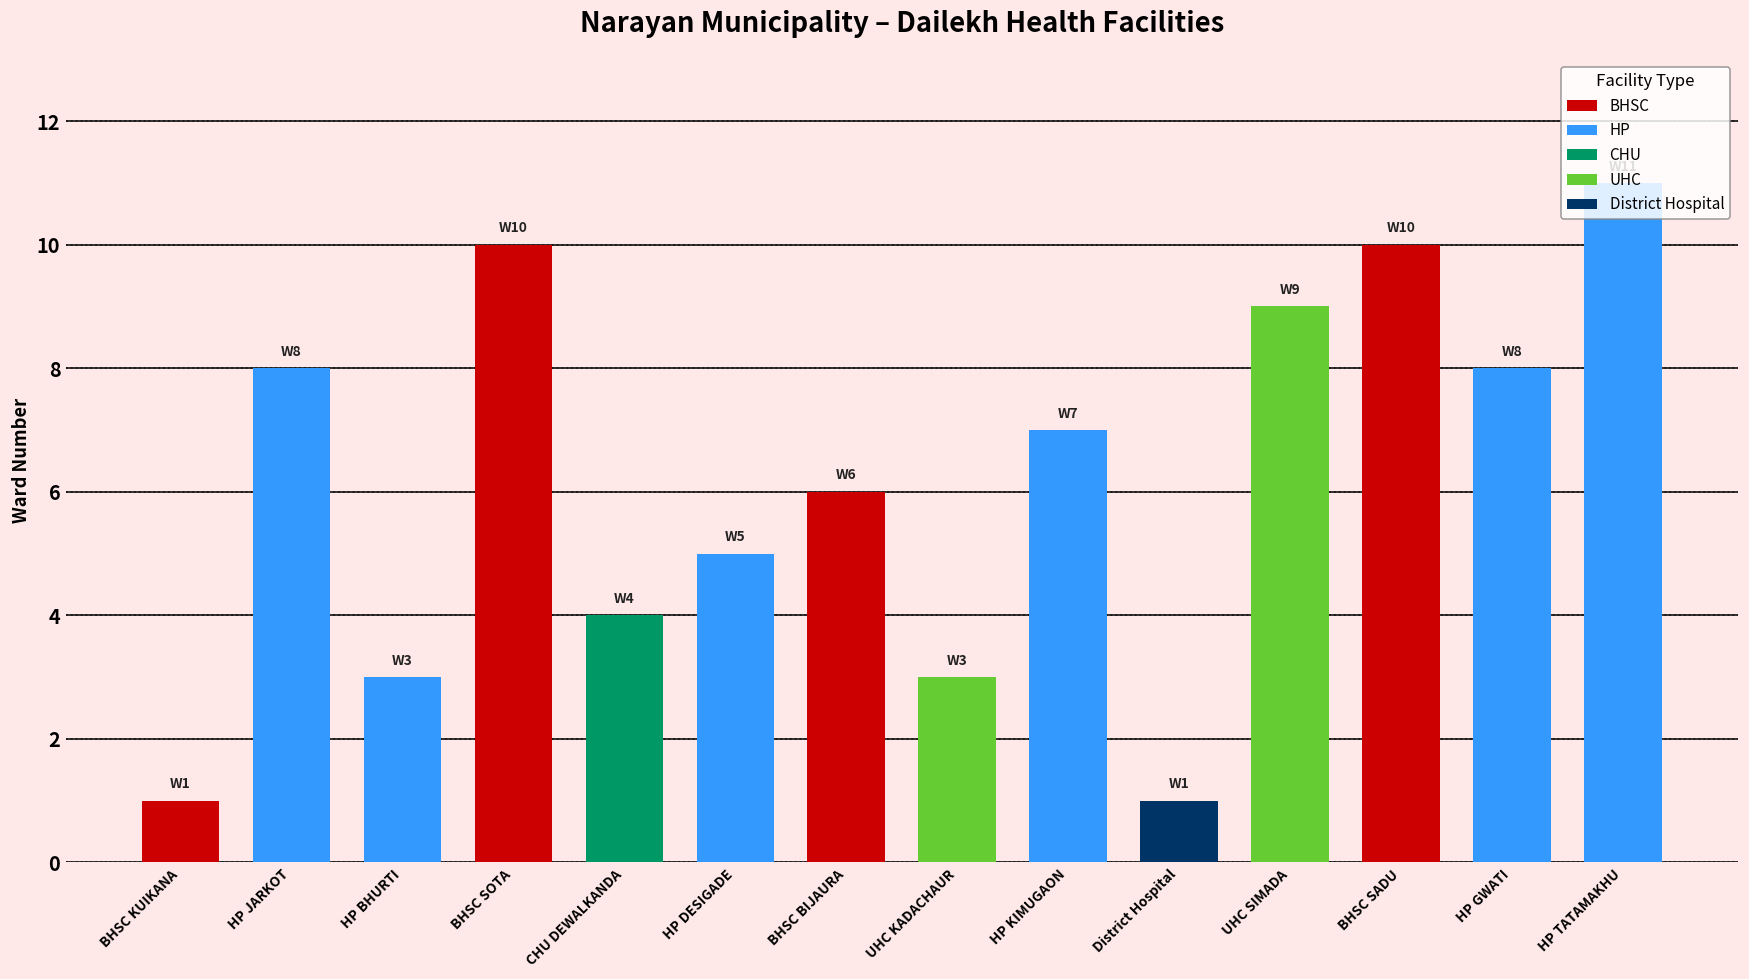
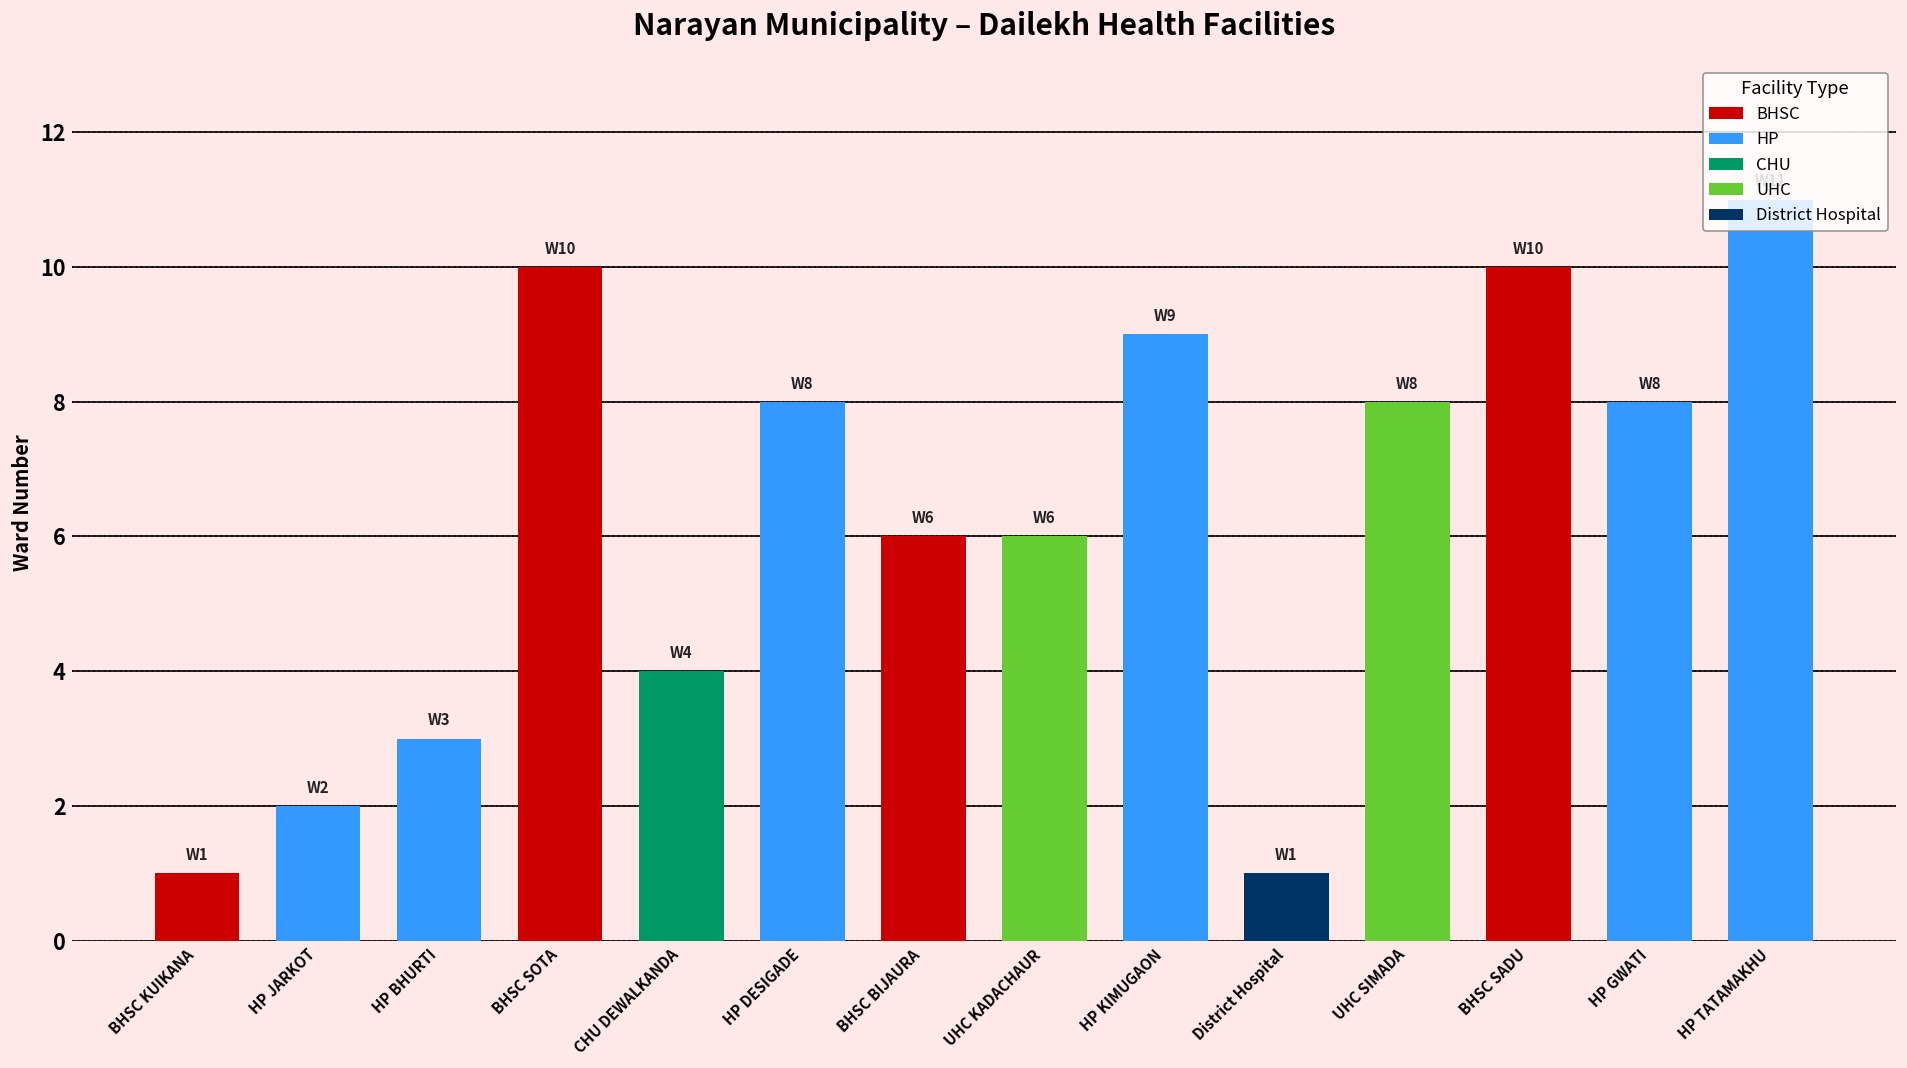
HP JARKOT: 8 -> 2
HP DESIGADE: 5 -> 8
UHC KADACHAUR: 3 -> 6
HP KIMUGAON: 7 -> 9
UHC SIMADA: 9 -> 8
